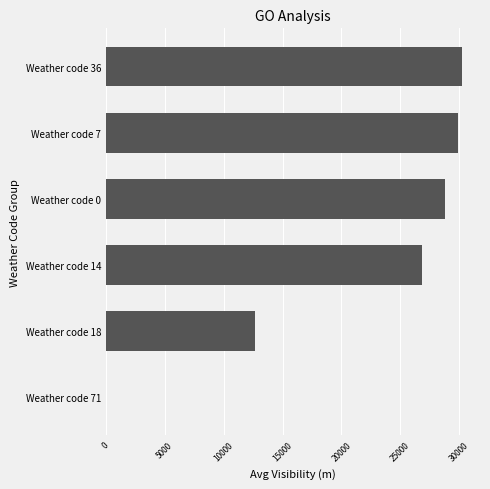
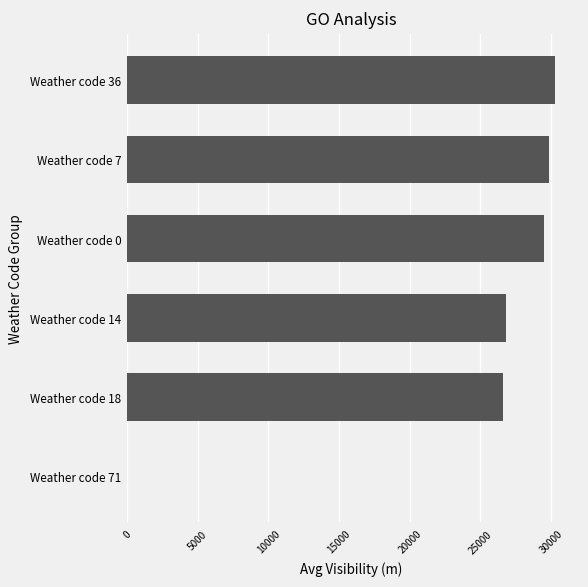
Weather code 0: 28800 -> 29500
Weather code 18: 12700 -> 26600
